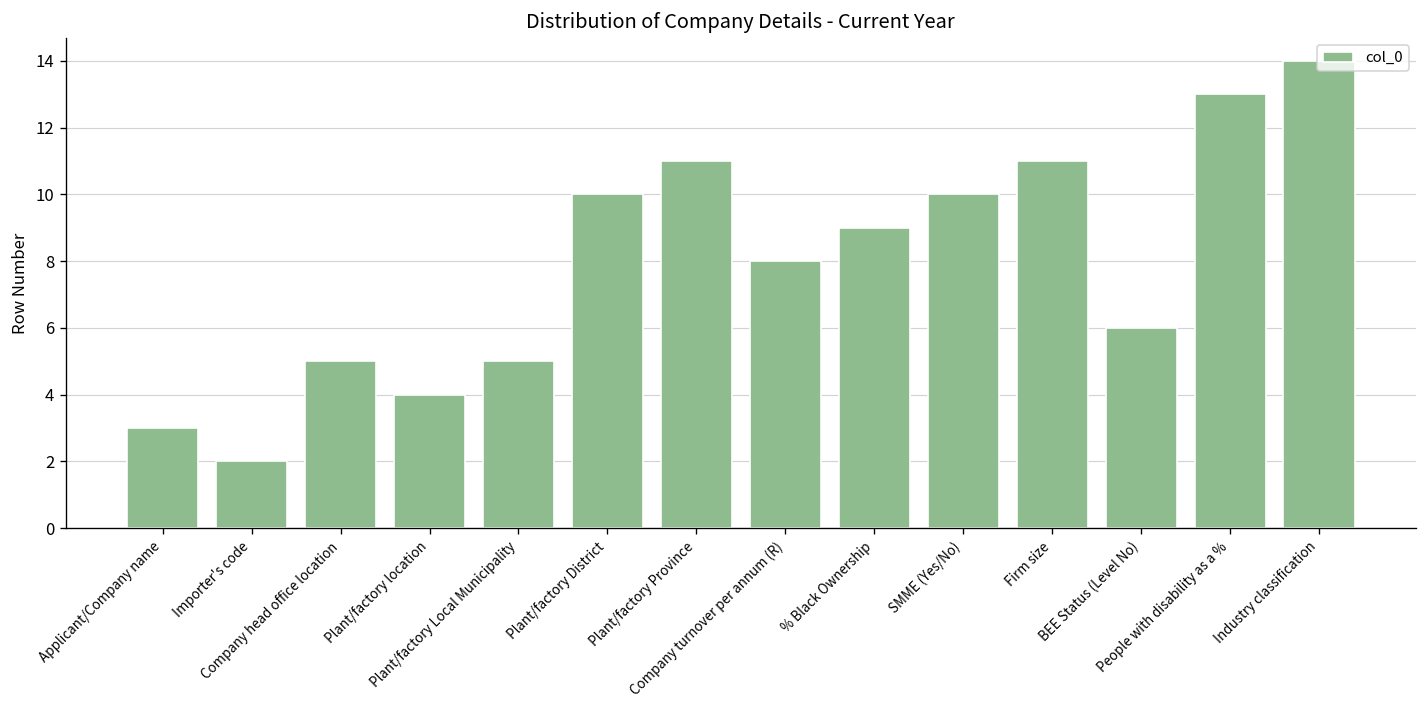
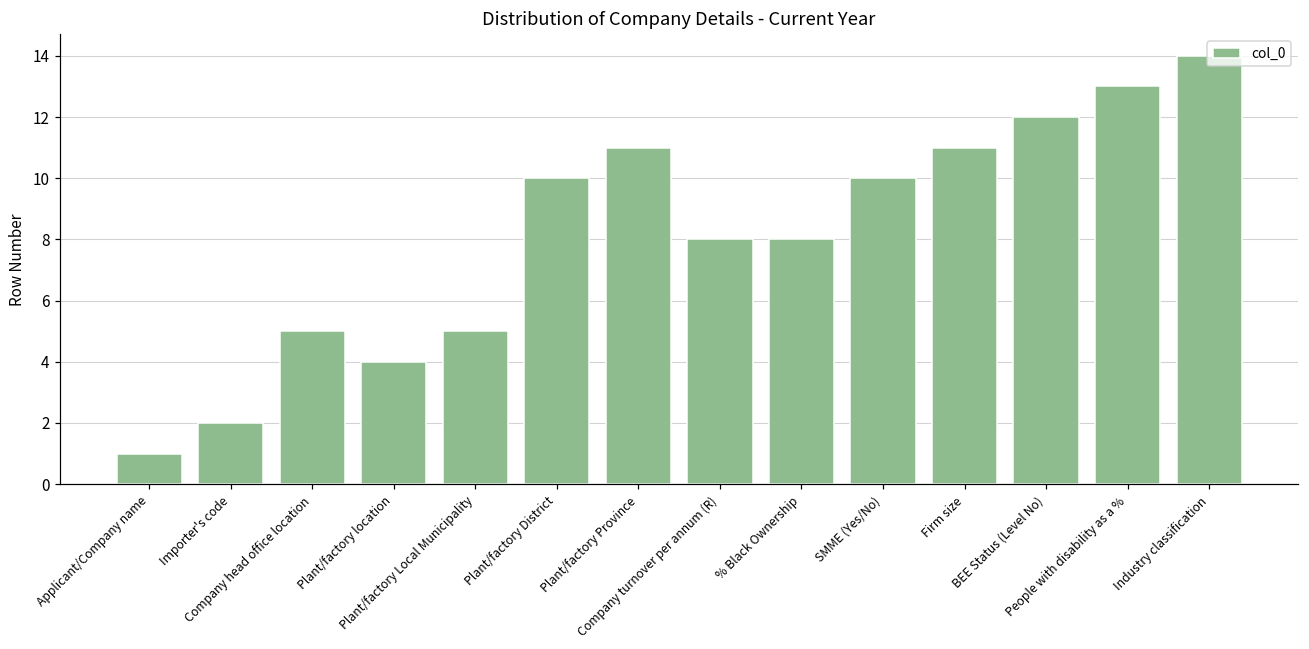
Applicant/Company name: 3 -> 1
% Black Ownership: 9 -> 8
BEE Status (Level No): 6 -> 12
